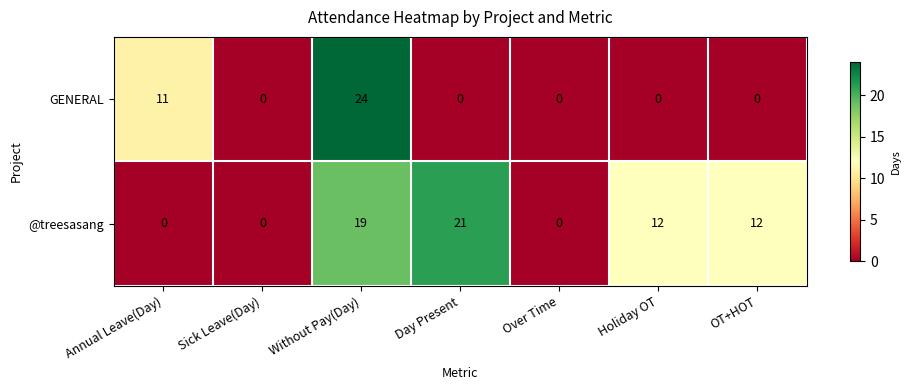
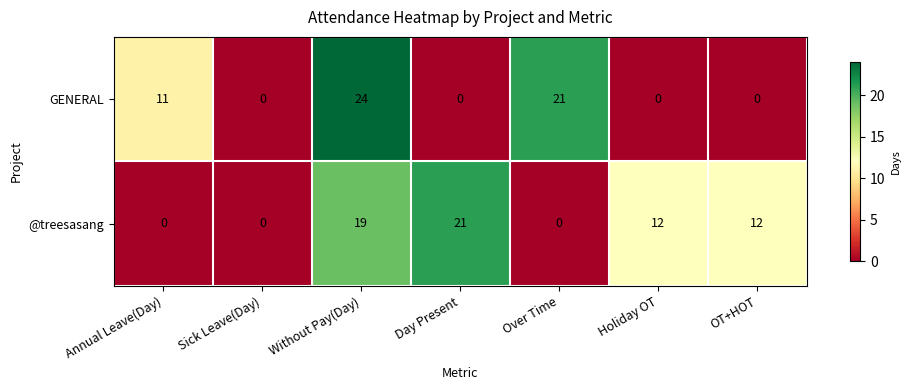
GENERAL, Over Time: 0 -> 21
